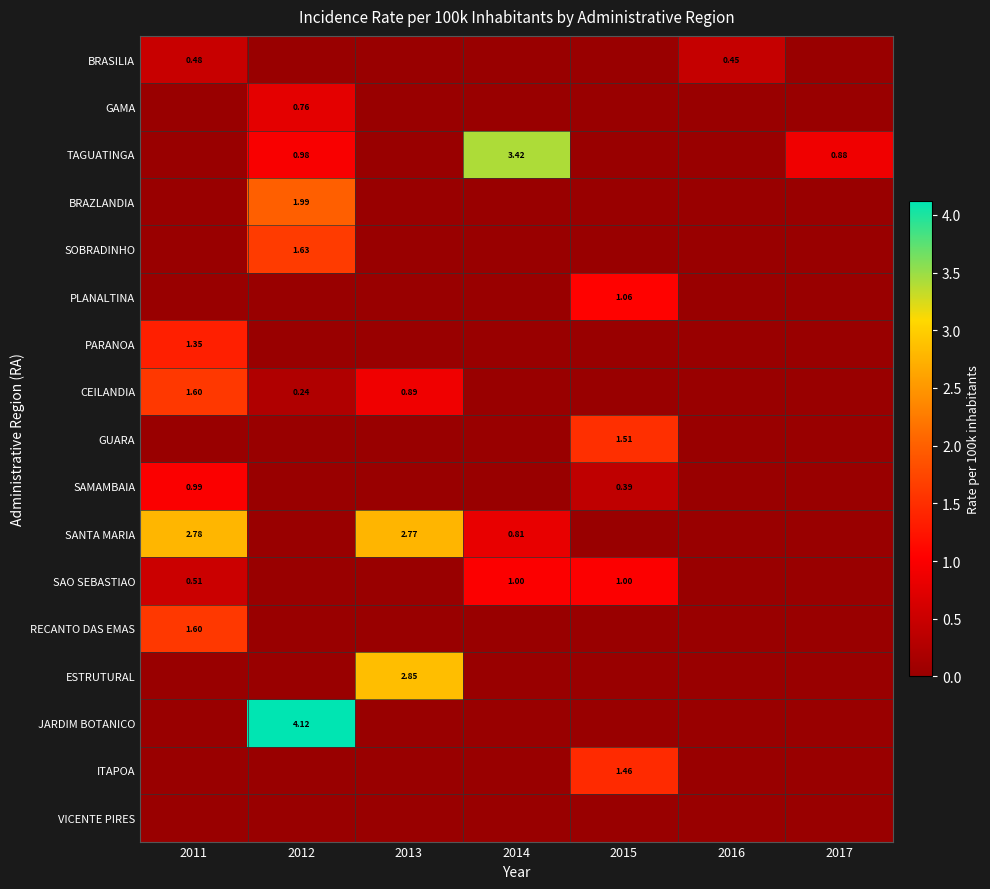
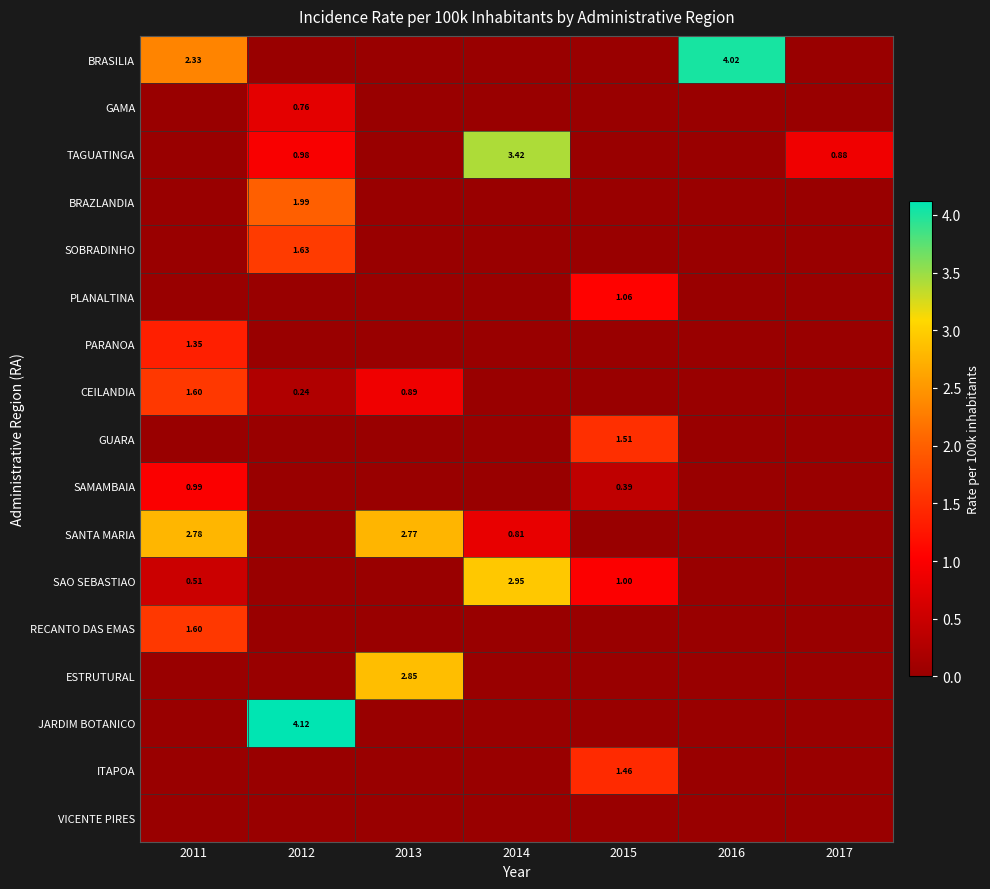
BRASILIA, 2011: 0.48 -> 2.33
BRASILIA, 2016: 0.45 -> 4.02
SAO SEBASTIAO, 2014: 1.00 -> 2.95
